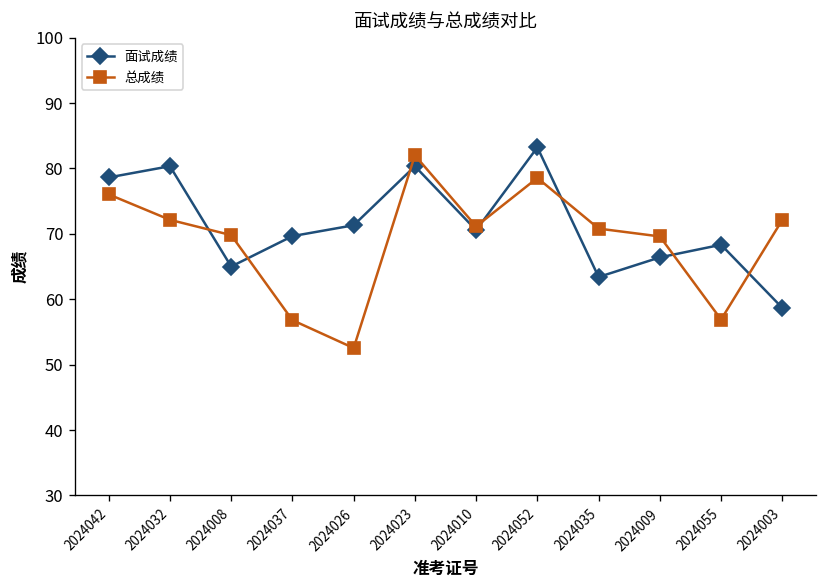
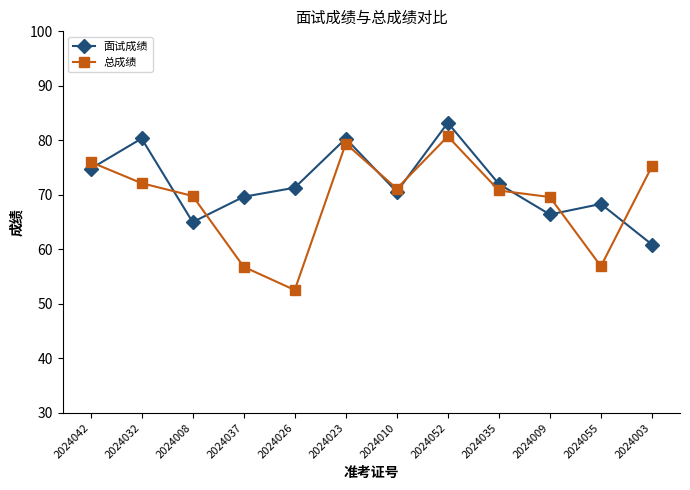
面试成绩, 2024042: 79 -> 75
总成绩, 2024023: 82 -> 79
总成绩, 2024052: 79 -> 81
面试成绩, 2024035: 63 -> 72
面试成绩, 2024003: 59 -> 61
总成绩, 2024003: 72 -> 75
